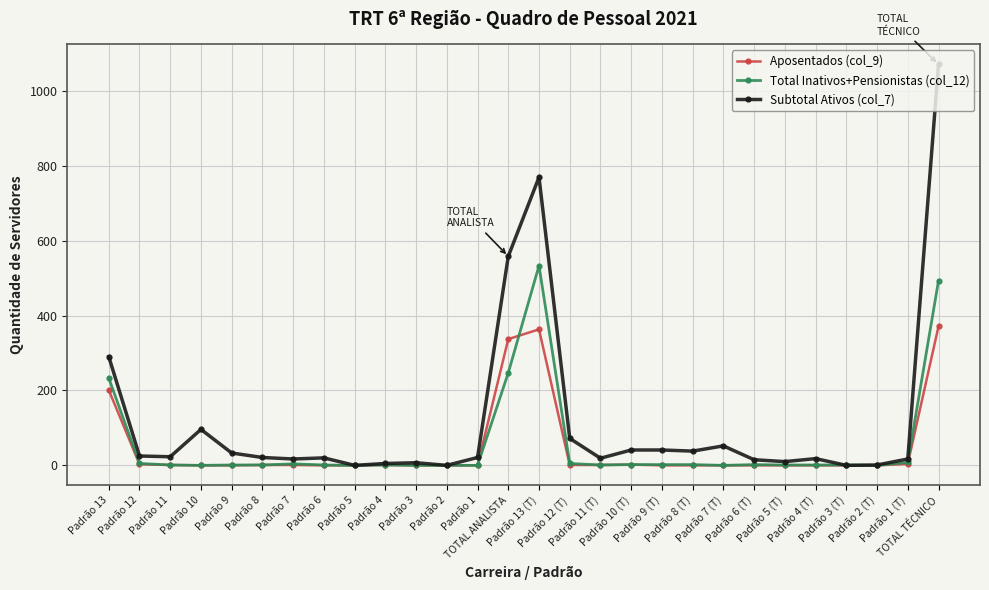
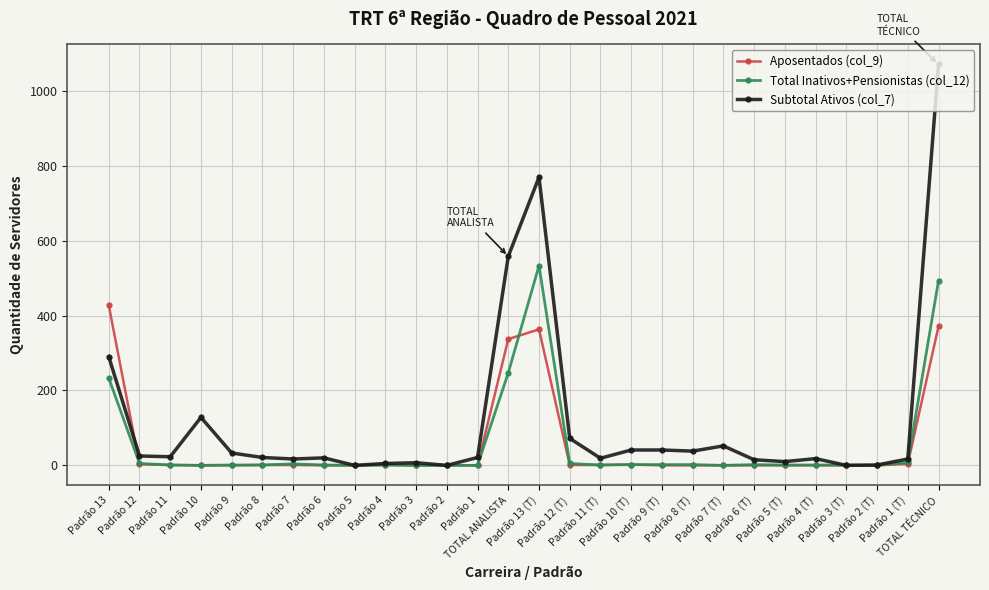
Aposentados (col_9), Padrão 13: 200 -> 430
Subtotal Ativos (col_7), Padrão 10: 100 -> 130
